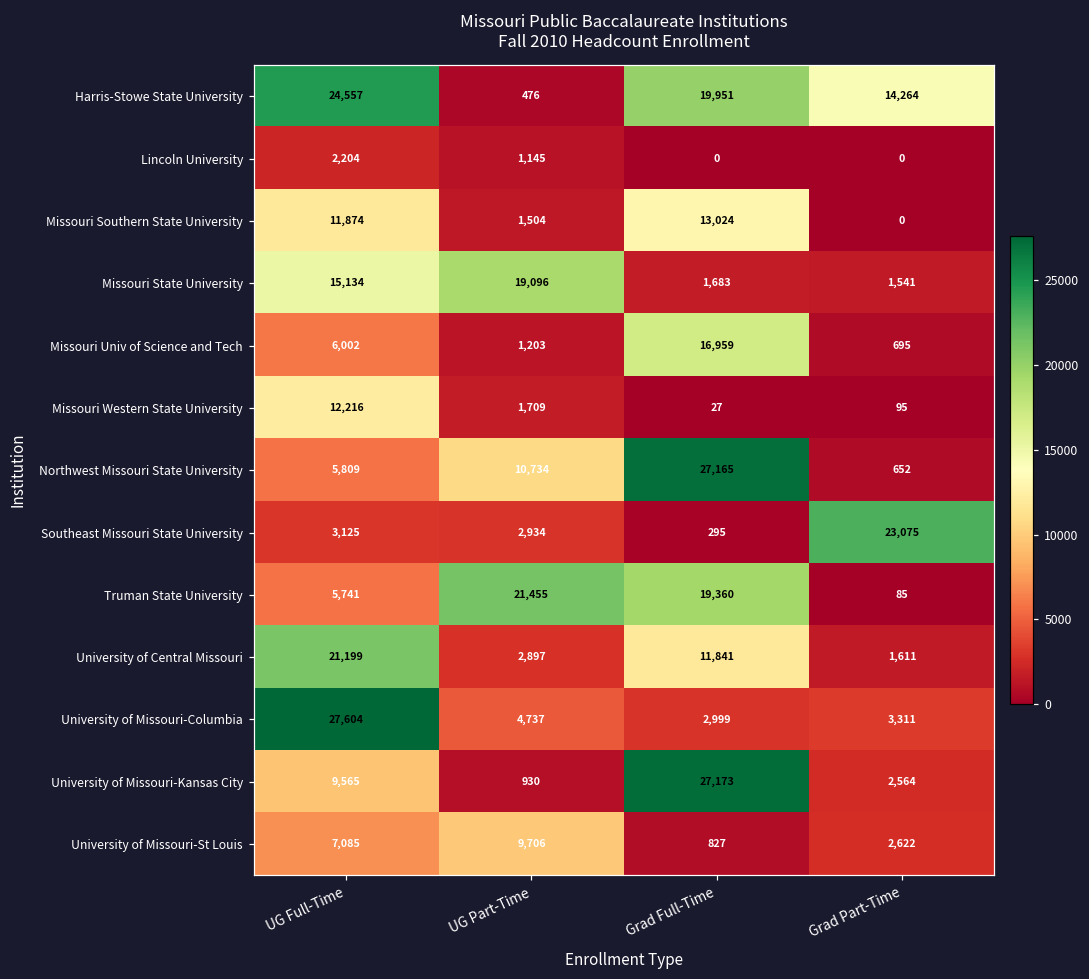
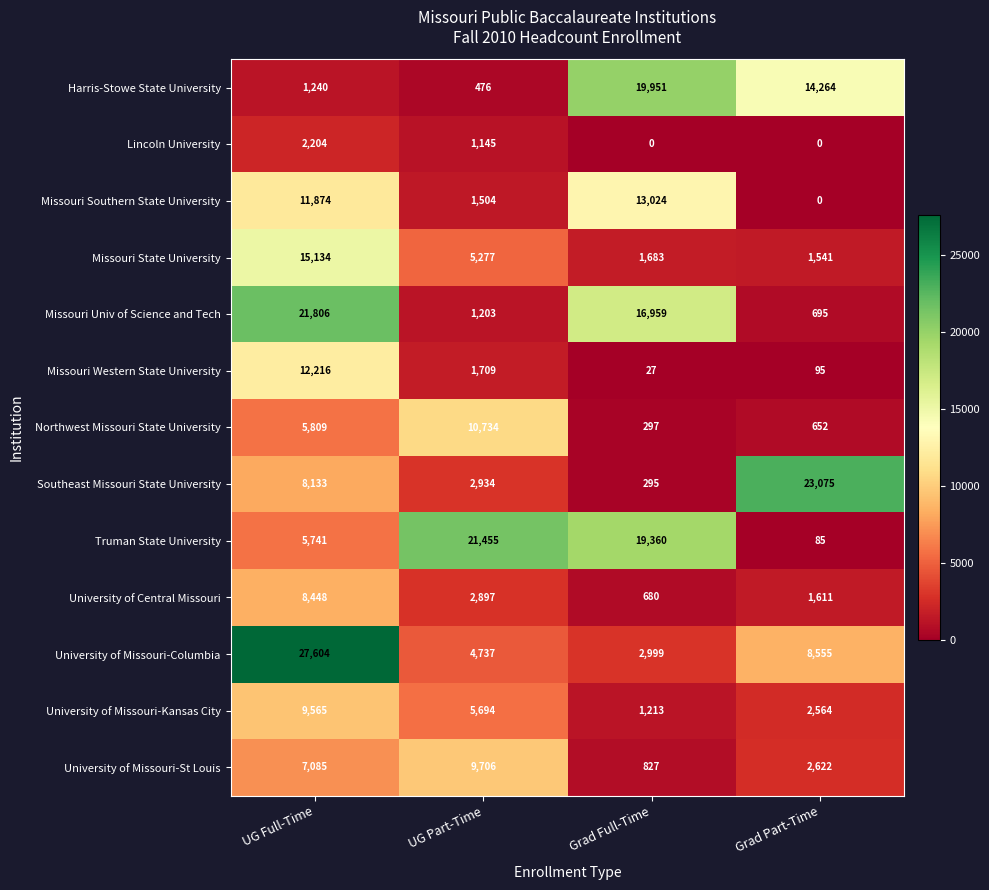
Harris-Stowe State University, UG Full-Time: 24,557 -> 1,240
Missouri State University, UG Part-Time: 19,096 -> 5,277
Missouri Univ of Science and Tech, UG Full-Time: 6,002 -> 21,806
Northwest Missouri State University, Grad Full-Time: 27,165 -> 297
Southeast Missouri State University, UG Full-Time: 3,125 -> 8,133
University of Central Missouri, UG Full-Time: 21,199 -> 8,448
University of Central Missouri, Grad Full-Time: 11,841 -> 680
University of Missouri-Columbia, Grad Part-Time: 3,311 -> 8,555
University of Missouri-Kansas City, UG Part-Time: 930 -> 5,694
University of Missouri-Kansas City, Grad Full-Time: 27,173 -> 1,213
